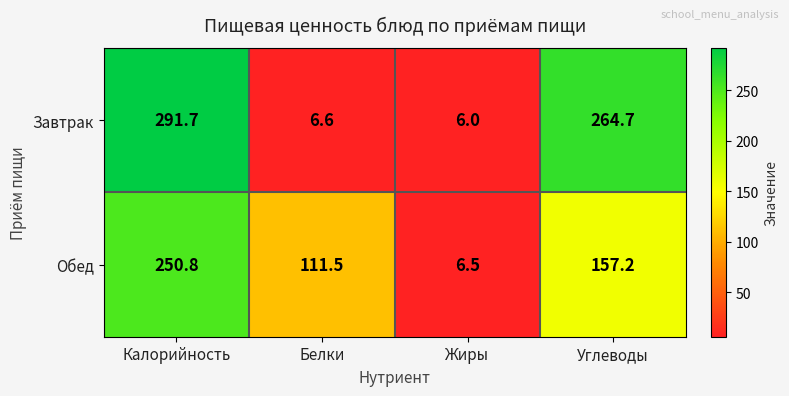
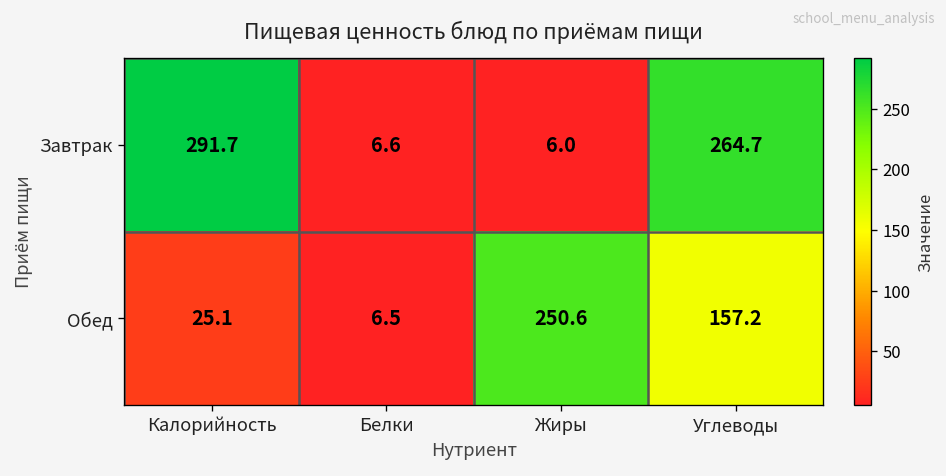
Обед, Калорийность: 250.8 -> 25.1
Обед, Белки: 111.5 -> 6.5
Обед, Жиры: 6.5 -> 250.6
